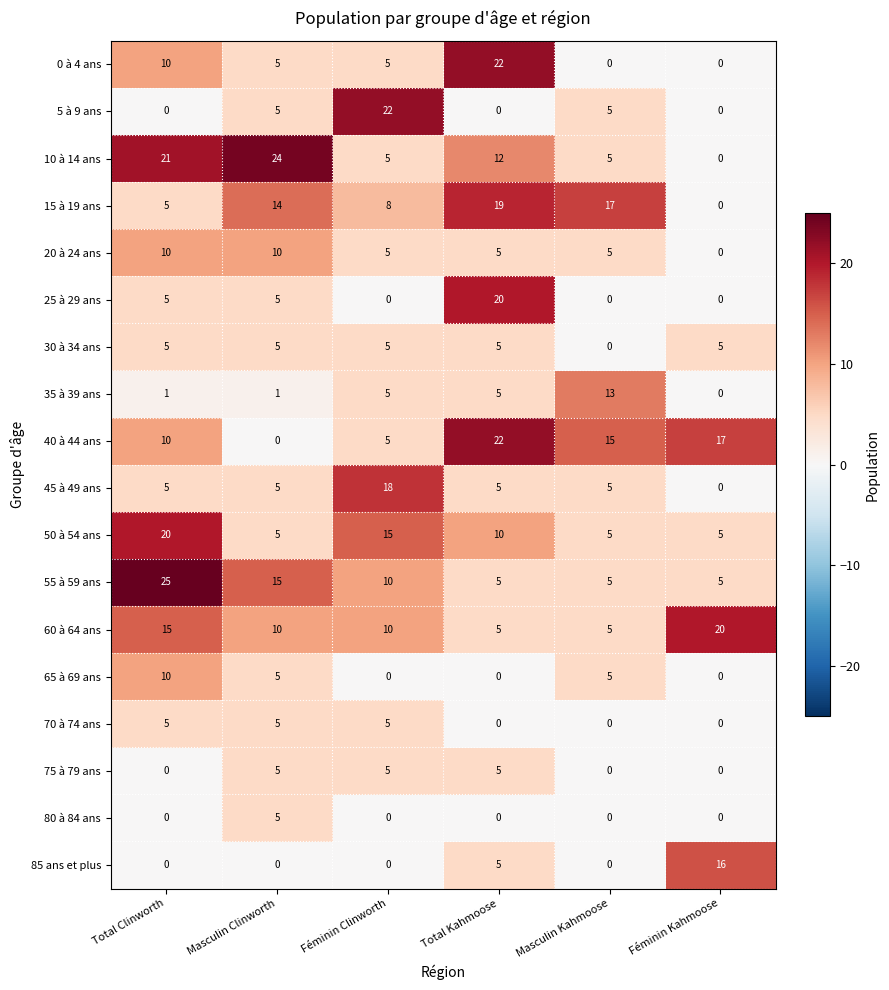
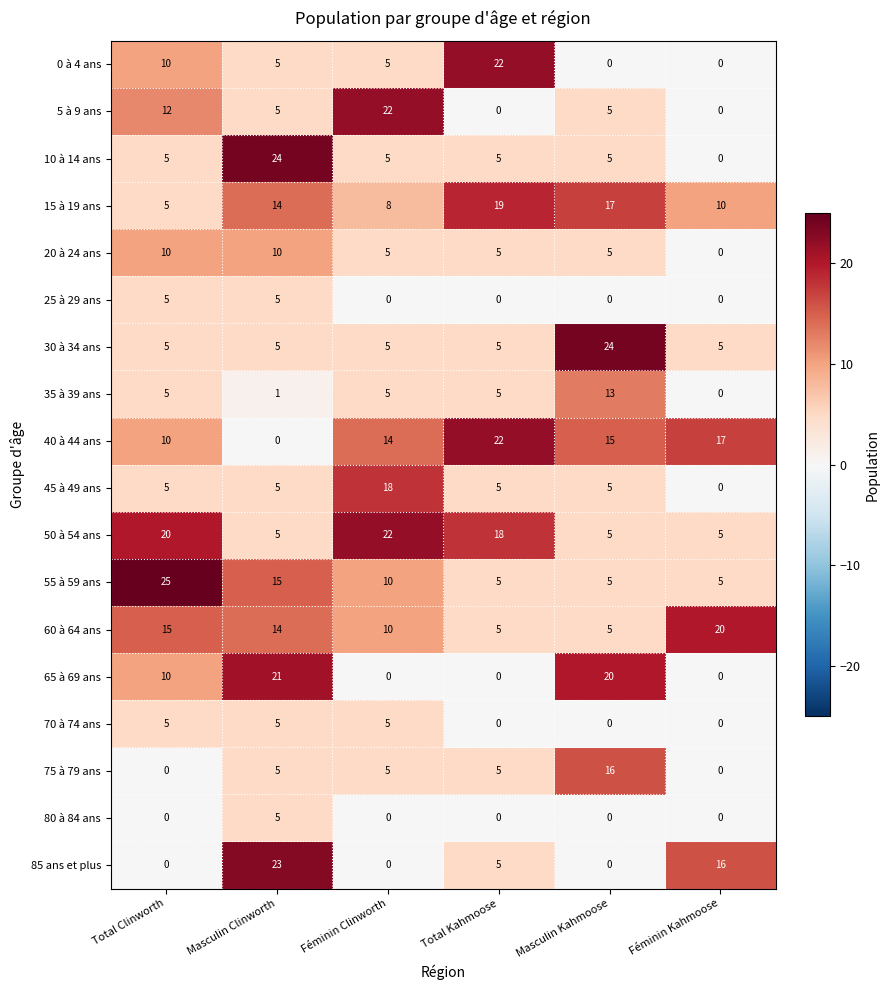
5 à 9 ans, Total Clinworth: 0 -> 12
10 à 14 ans, Total Clinworth: 21 -> 5
10 à 14 ans, Total Kahmoose: 12 -> 5
15 à 19 ans, Féminin Kahmoose: 0 -> 10
25 à 29 ans, Total Kahmoose: 20 -> 0
30 à 34 ans, Masculin Kahmoose: 0 -> 24
35 à 39 ans, Total Clinworth: 1 -> 5
40 à 44 ans, Féminin Clinworth: 5 -> 14
50 à 54 ans, Féminin Clinworth: 15 -> 22
50 à 54 ans, Total Kahmoose: 10 -> 18
60 à 64 ans, Masculin Clinworth: 10 -> 14
65 à 69 ans, Masculin Clinworth: 5 -> 21
65 à 69 ans, Masculin Kahmoose: 5 -> 20
75 à 79 ans, Masculin Kahmoose: 0 -> 16
85 ans et plus, Masculin Clinworth: 0 -> 23
